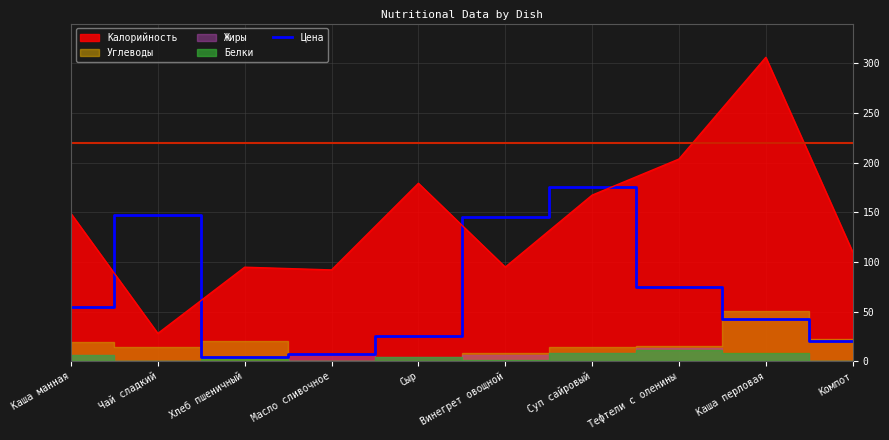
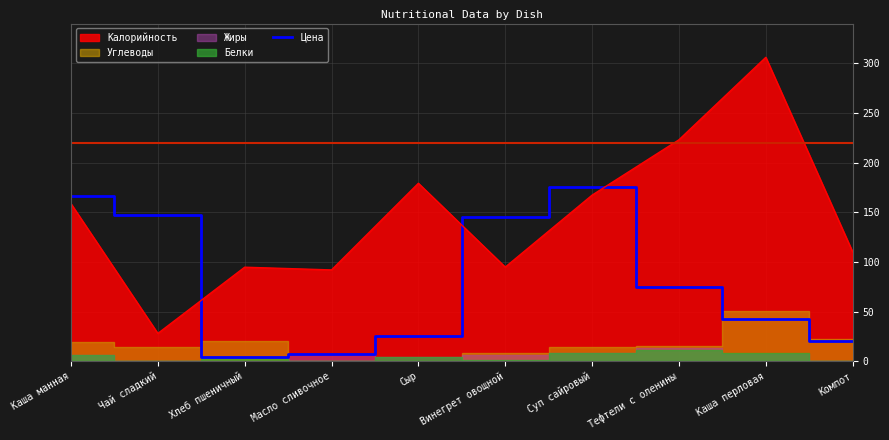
Цена, Каша манная: 60 -> 170
Калорийность, Каша манная: 150 -> 160
Калорийность, Тефтели с оленины: 200 -> 220
